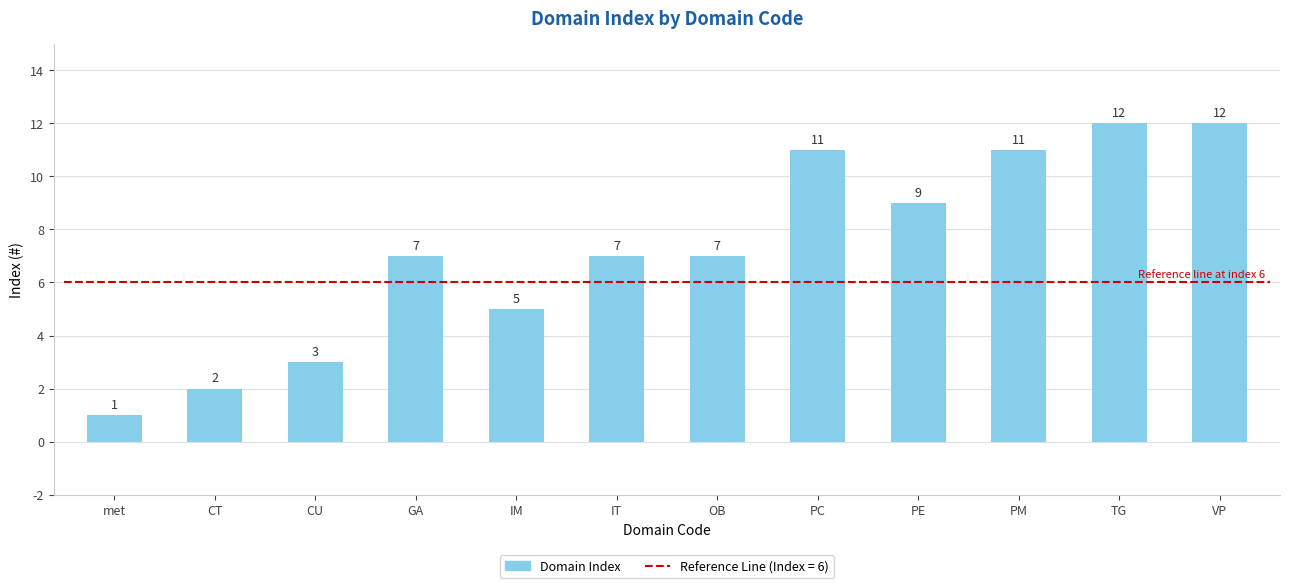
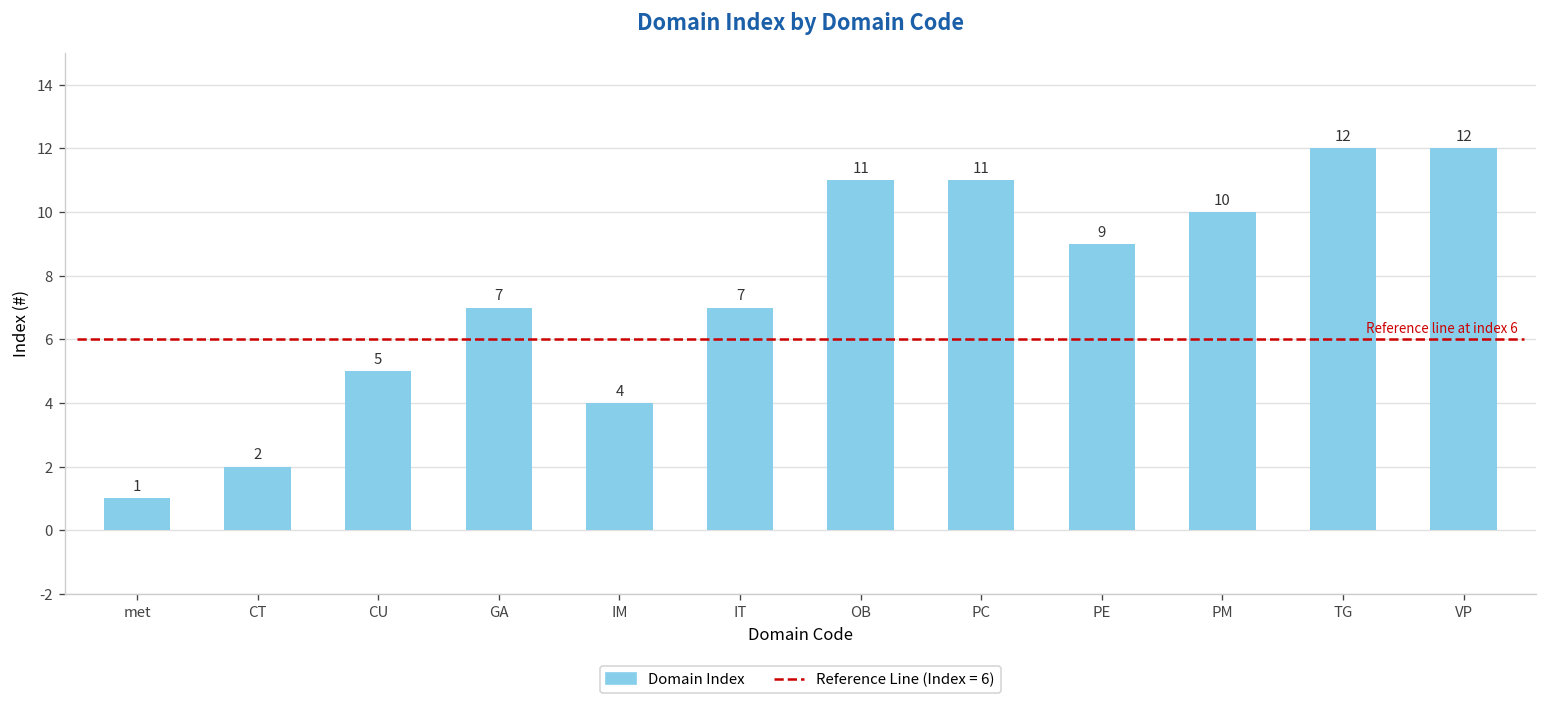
Domain Index, CU: 3 -> 5
Domain Index, IM: 5 -> 4
Domain Index, OB: 7 -> 11
Domain Index, PM: 11 -> 10
